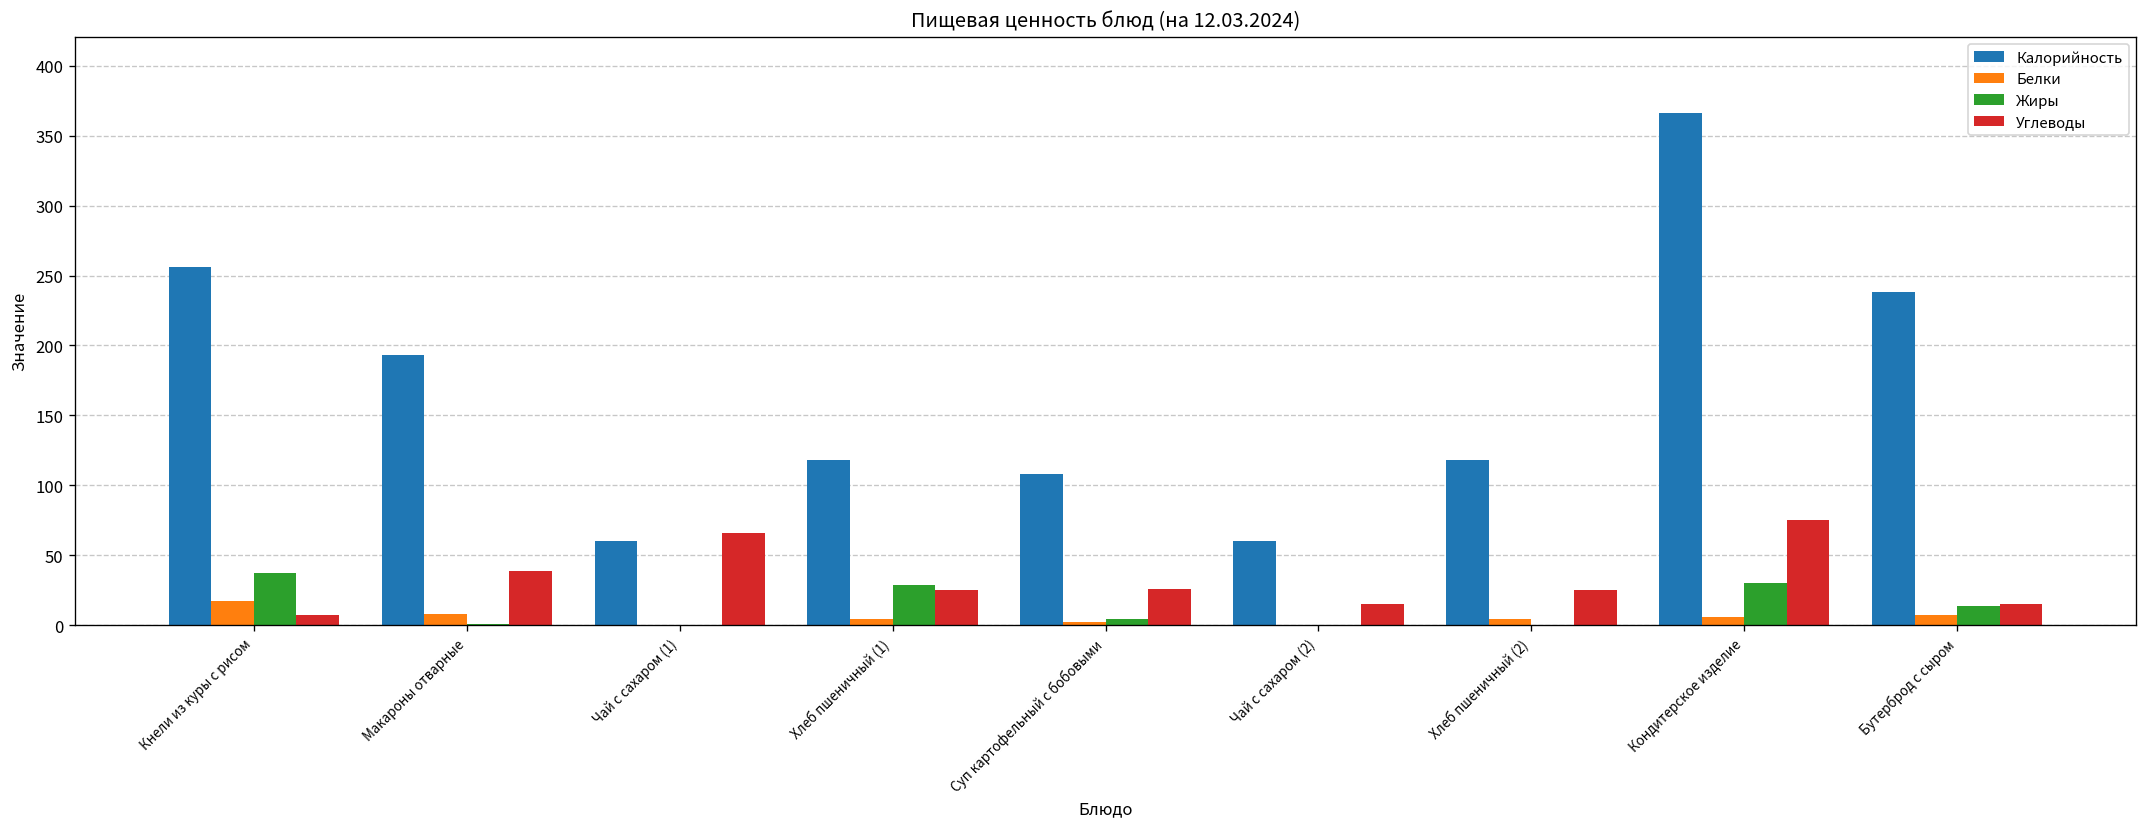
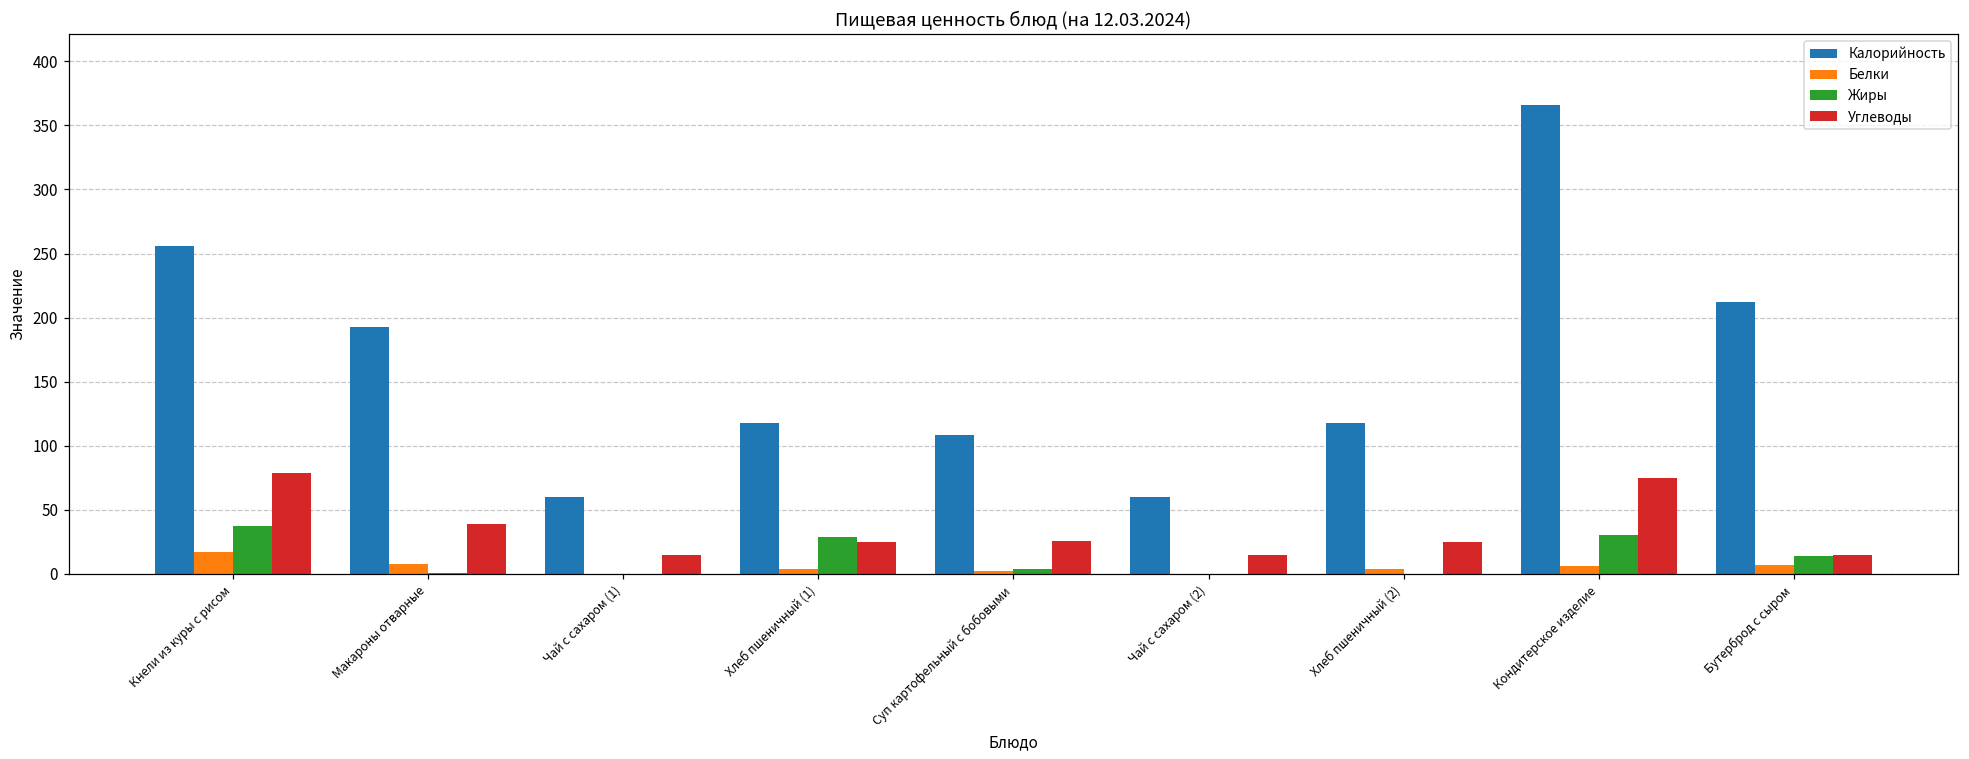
Углеводы, Кнели из куры с рисом: 7 -> 79
Углеводы, Чай с сахаром (1): 66 -> 15
Калорийность, Бутерброд с сыром: 238 -> 212
